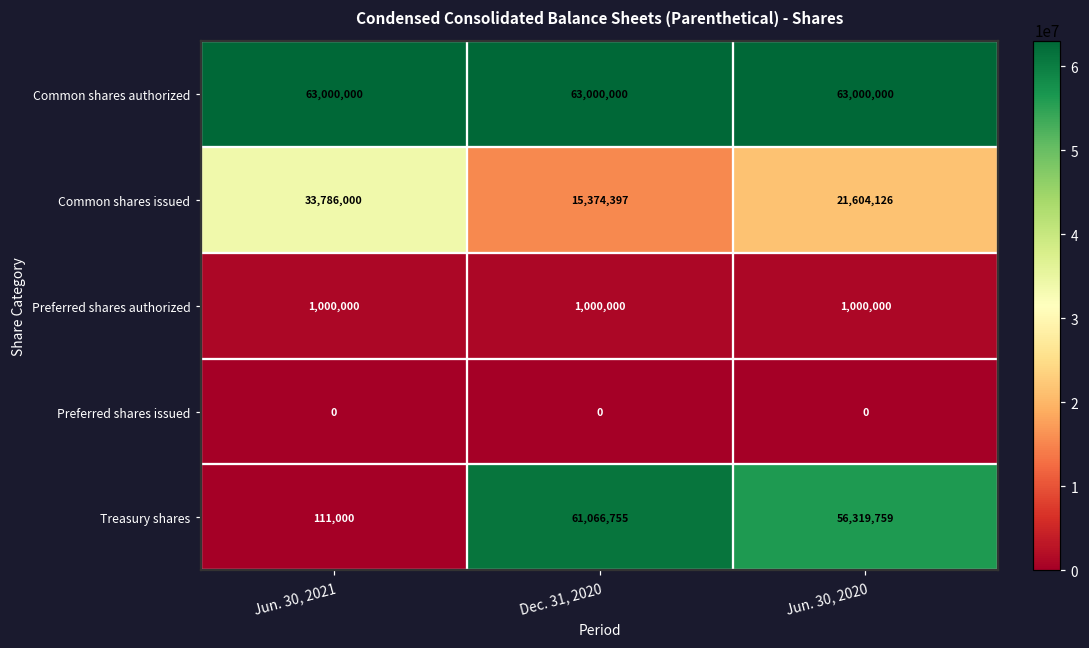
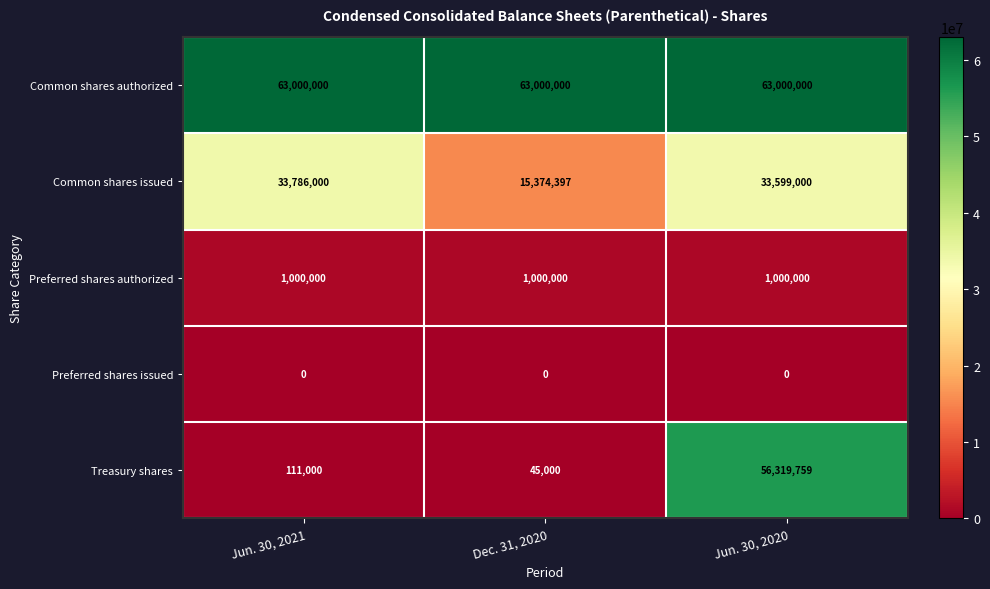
Common shares issued, Jun. 30, 2020: 21,604,126 -> 33,599,000
Treasury shares, Dec. 31, 2020: 61,066,755 -> 45,000
